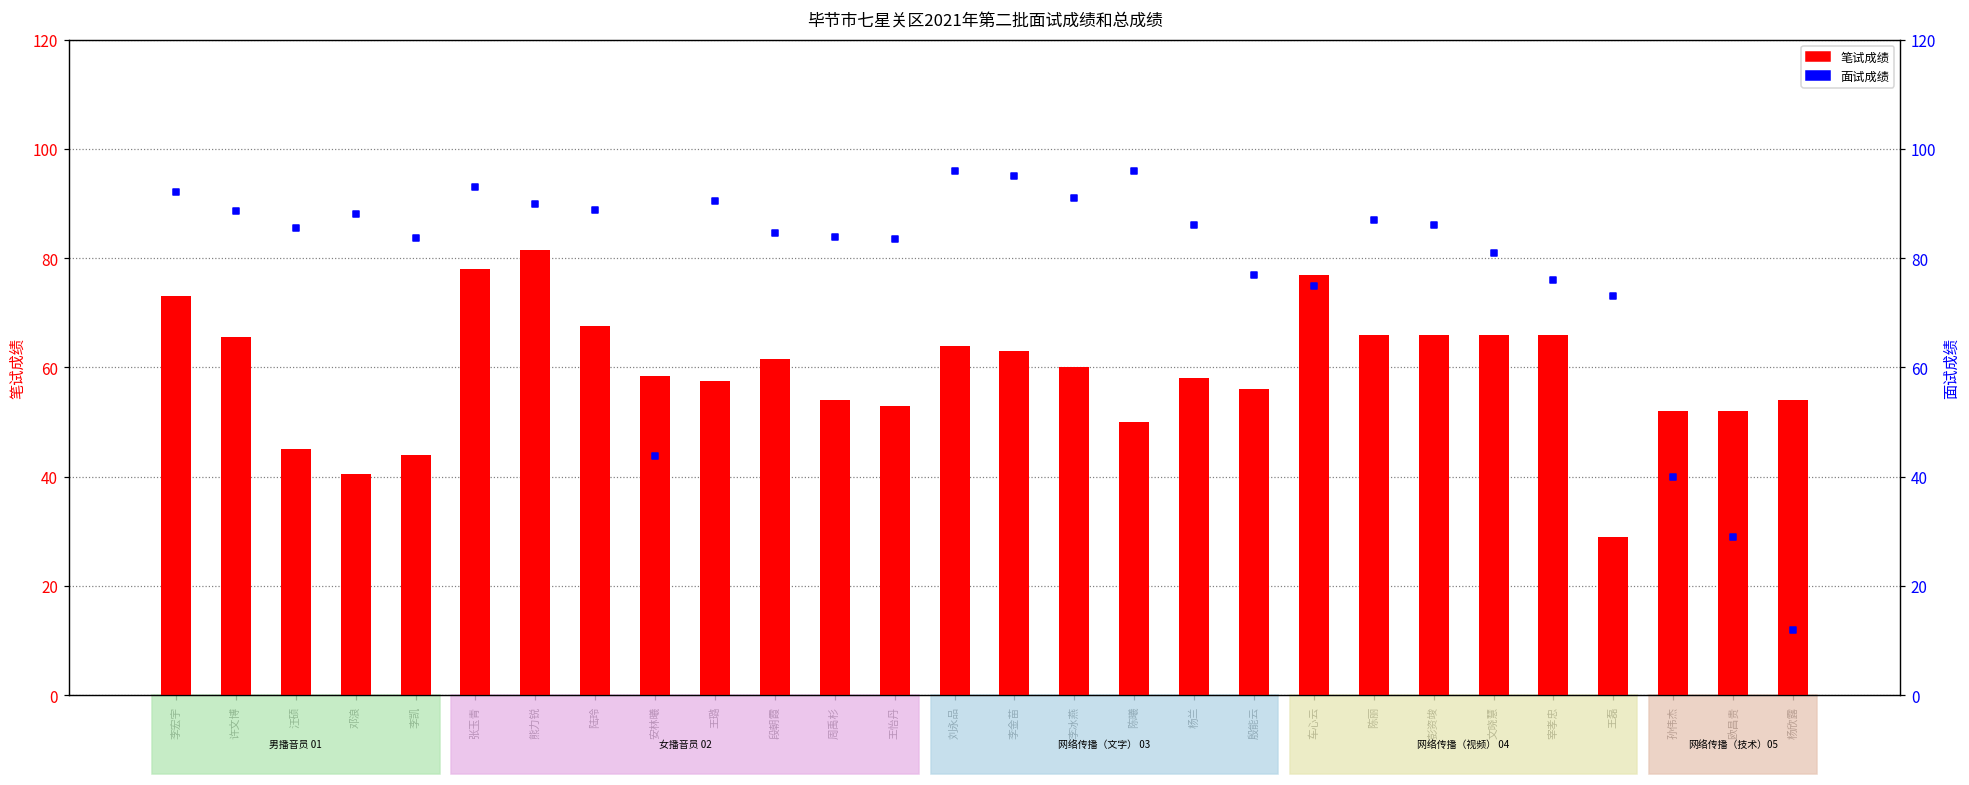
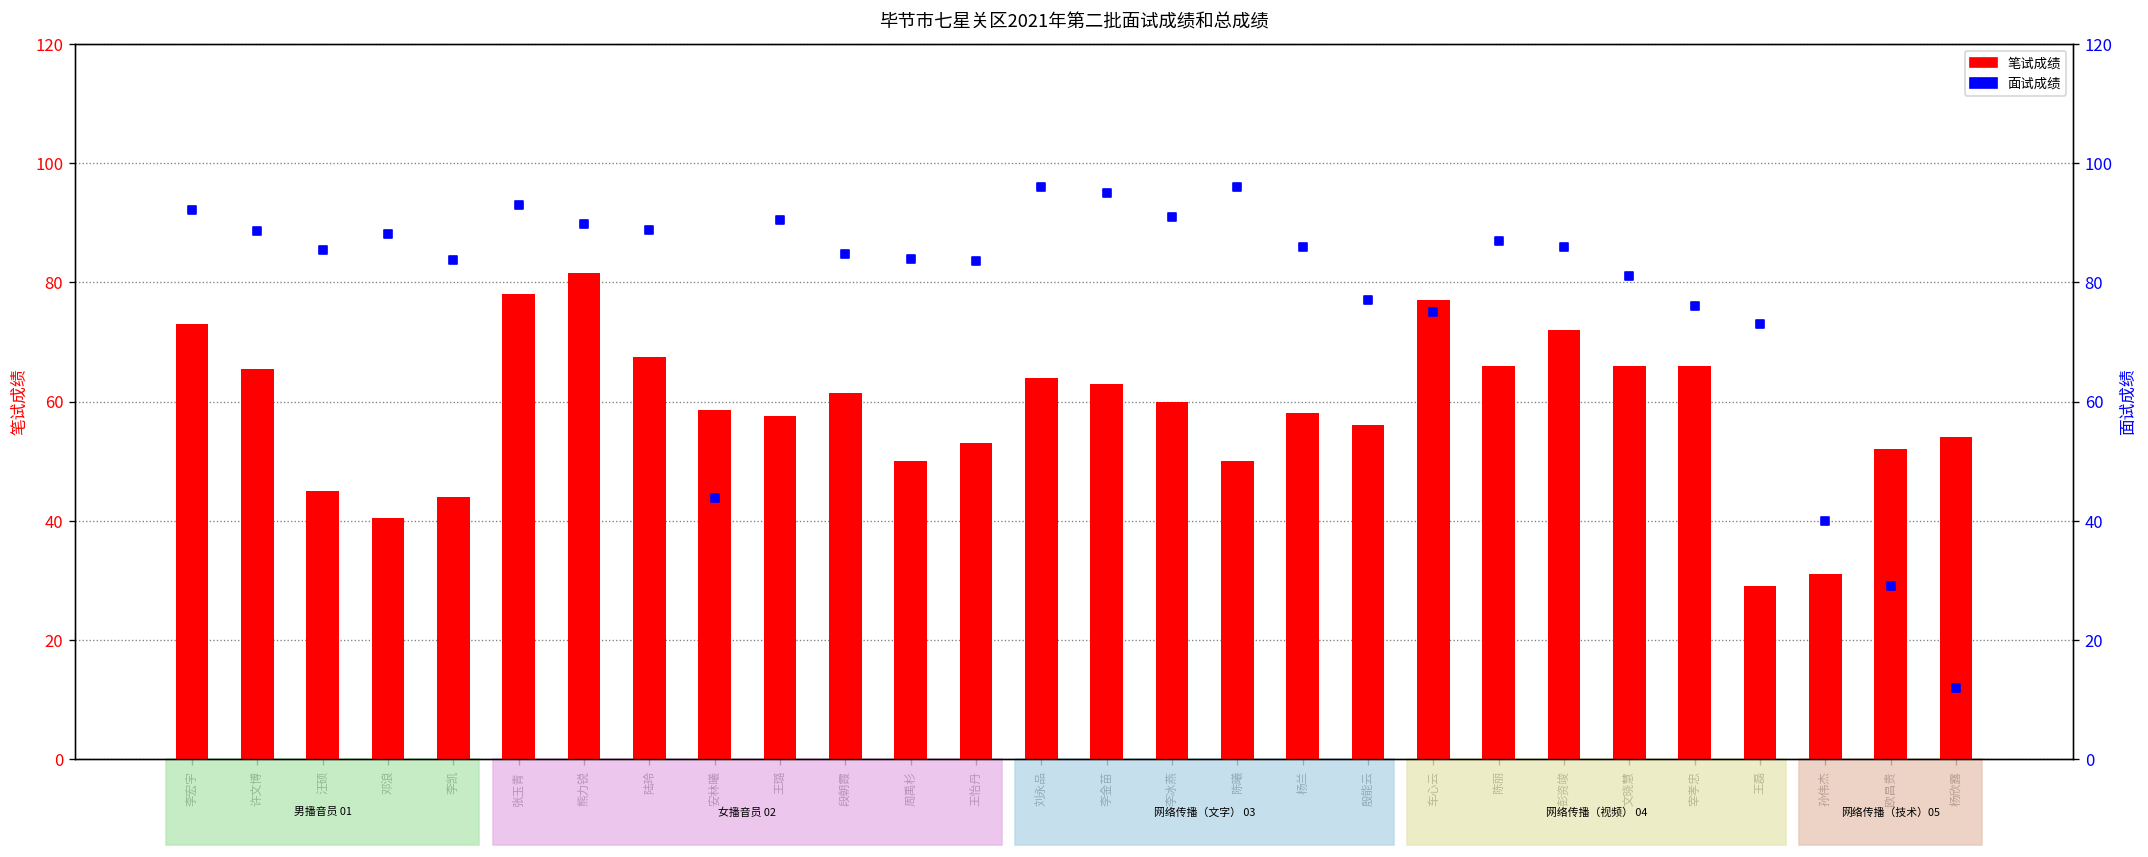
笔试成绩, 周禹杉: 54 -> 50
笔试成绩, 彭资竣: 66 -> 72
笔试成绩, 孙伟杰: 52 -> 31
